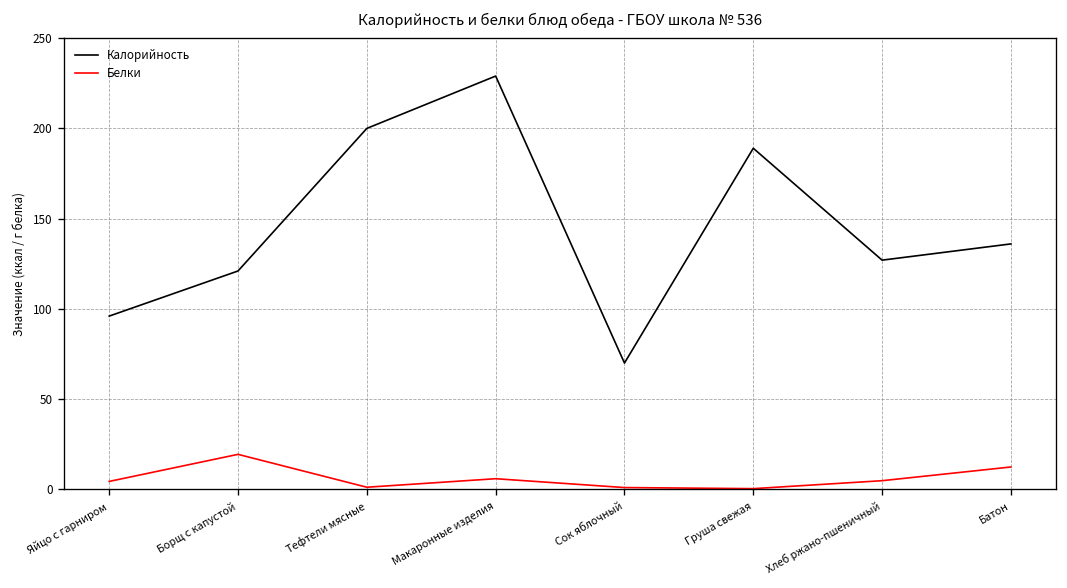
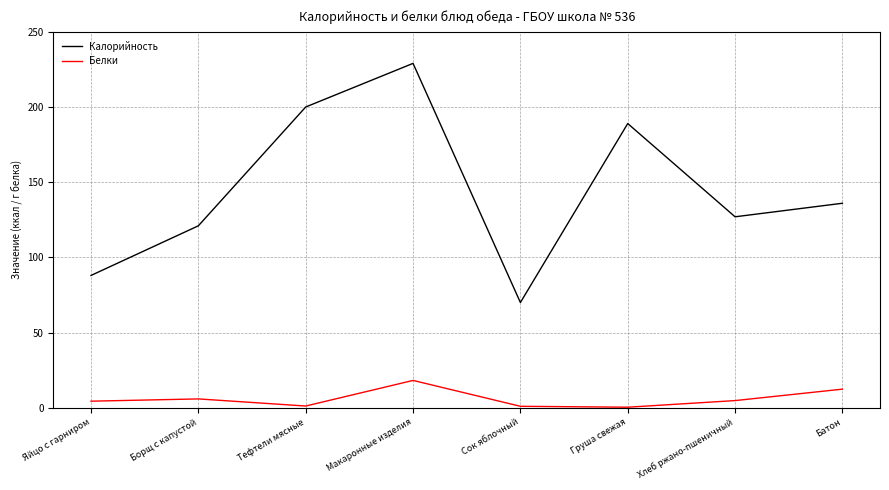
Калорийность, Яйцо с гарниром: 96 -> 88
Белки, Борщ с капустой: 19 -> 6
Белки, Макаронные изделия: 6 -> 18
